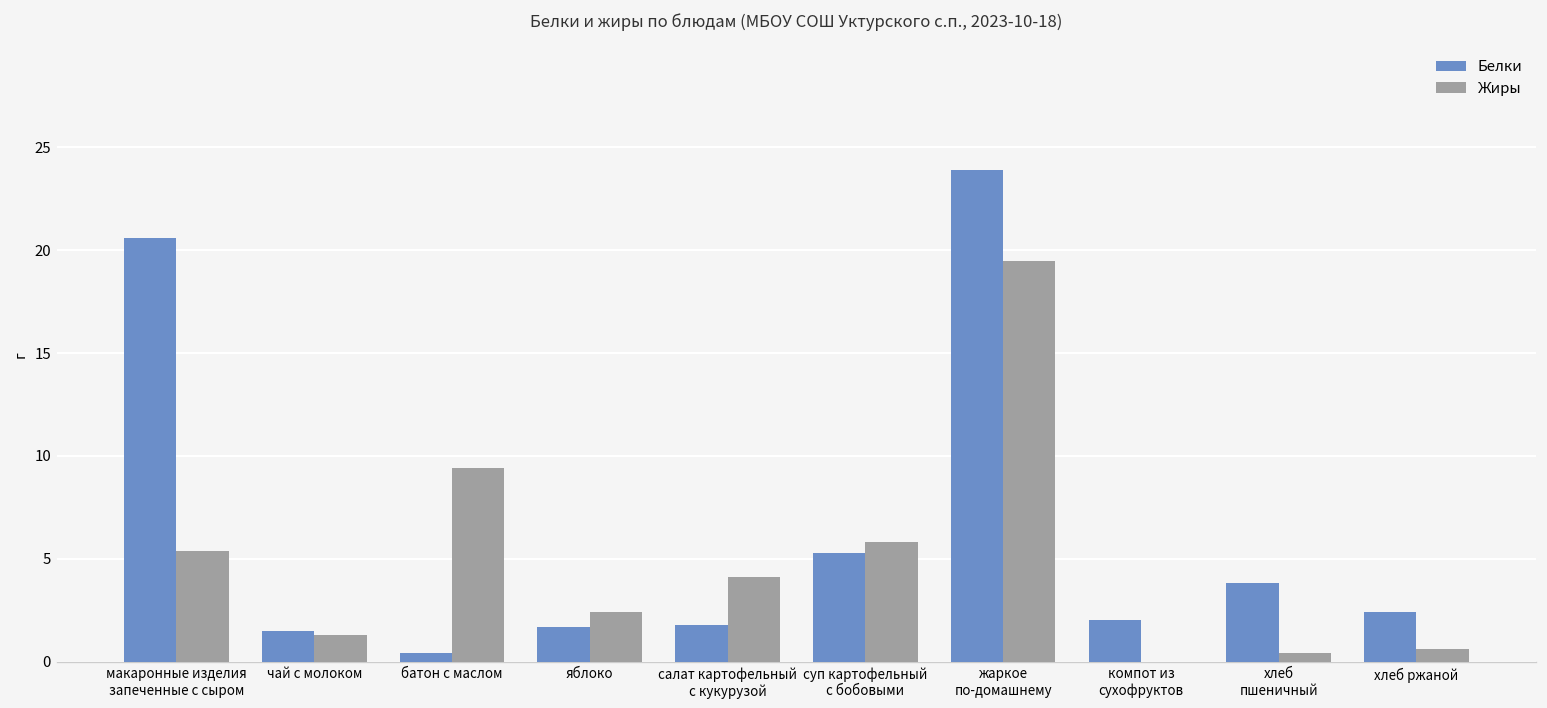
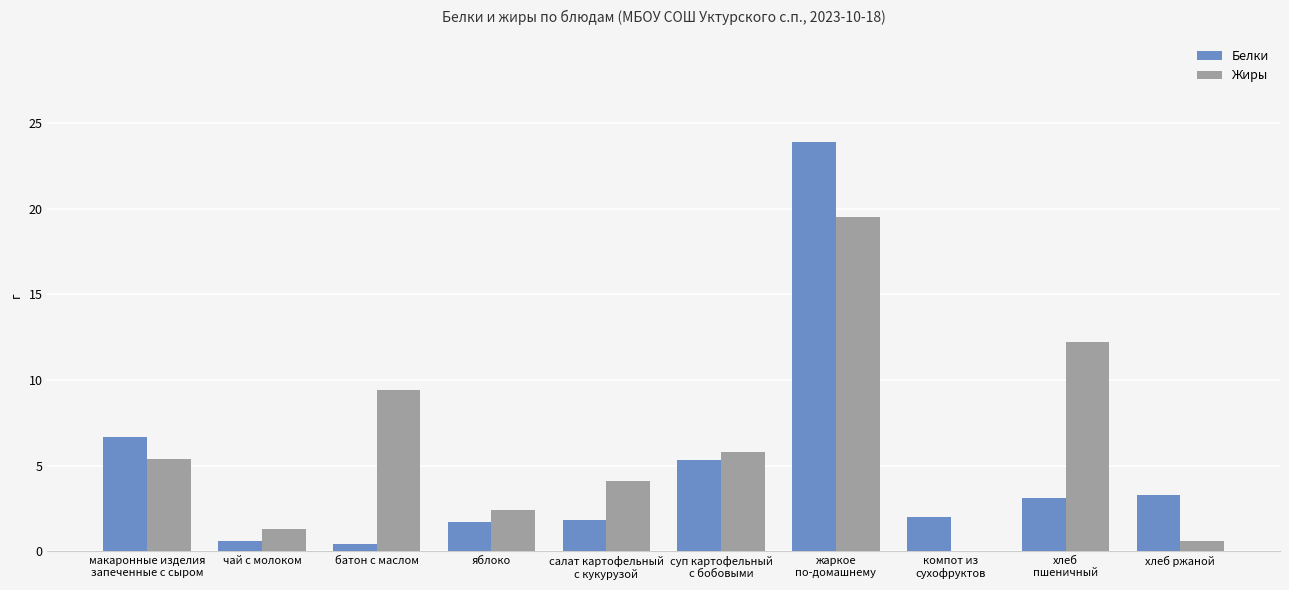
Белки, макаронные изделия запеченные с сыром: 20.6 -> 6.7
Белки, чай с молоком: 1.5 -> 0.6
Белки, хлеб пшеничный: 3.8 -> 3.1
Жиры, хлеб пшеничный: 0.4 -> 12.2
Белки, хлеб ржаной: 2.4 -> 3.3
